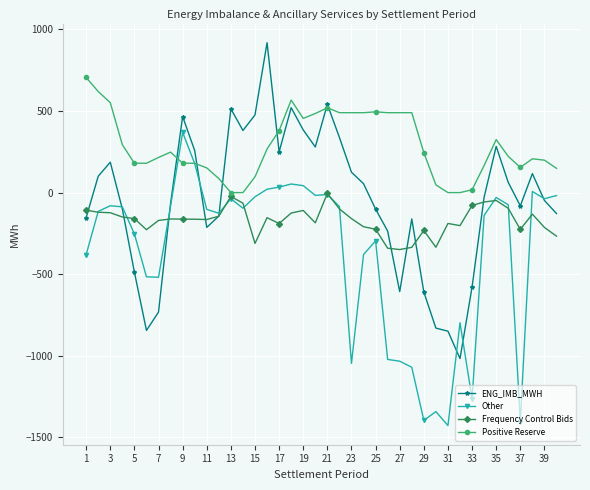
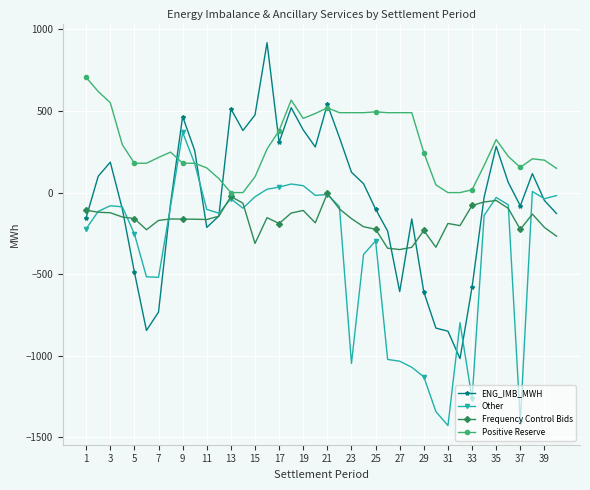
Other, 1: -380 -> -220
ENG_IMB_MWH, 17: 250 -> 310
Other, 29: -1400 -> -1130
